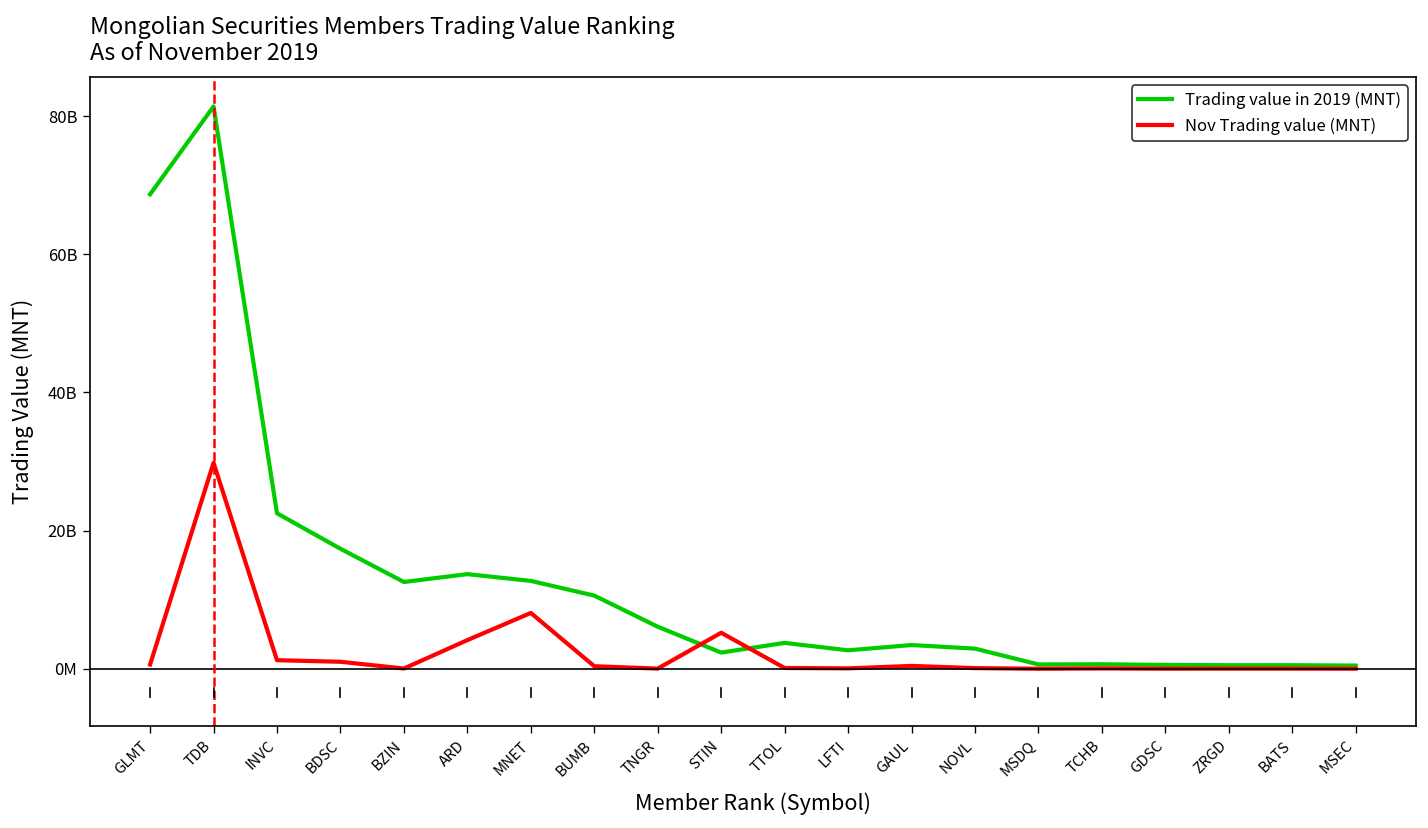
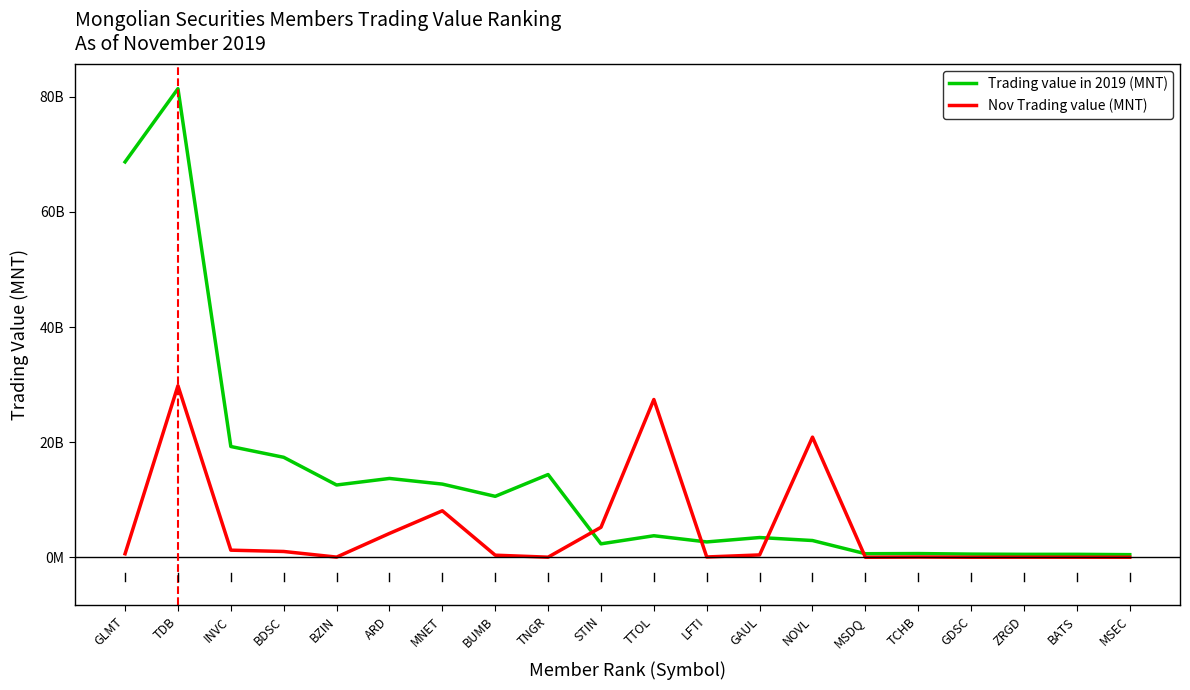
Trading value in 2019 (MNT), INVC: 23000000000 -> 19000000000
Trading value in 2019 (MNT), TNGR: 6000000000 -> 14000000000
Nov Trading value (MNT), TTOL: 0 -> 27000000000
Nov Trading value (MNT), NOVL: 0 -> 21000000000
